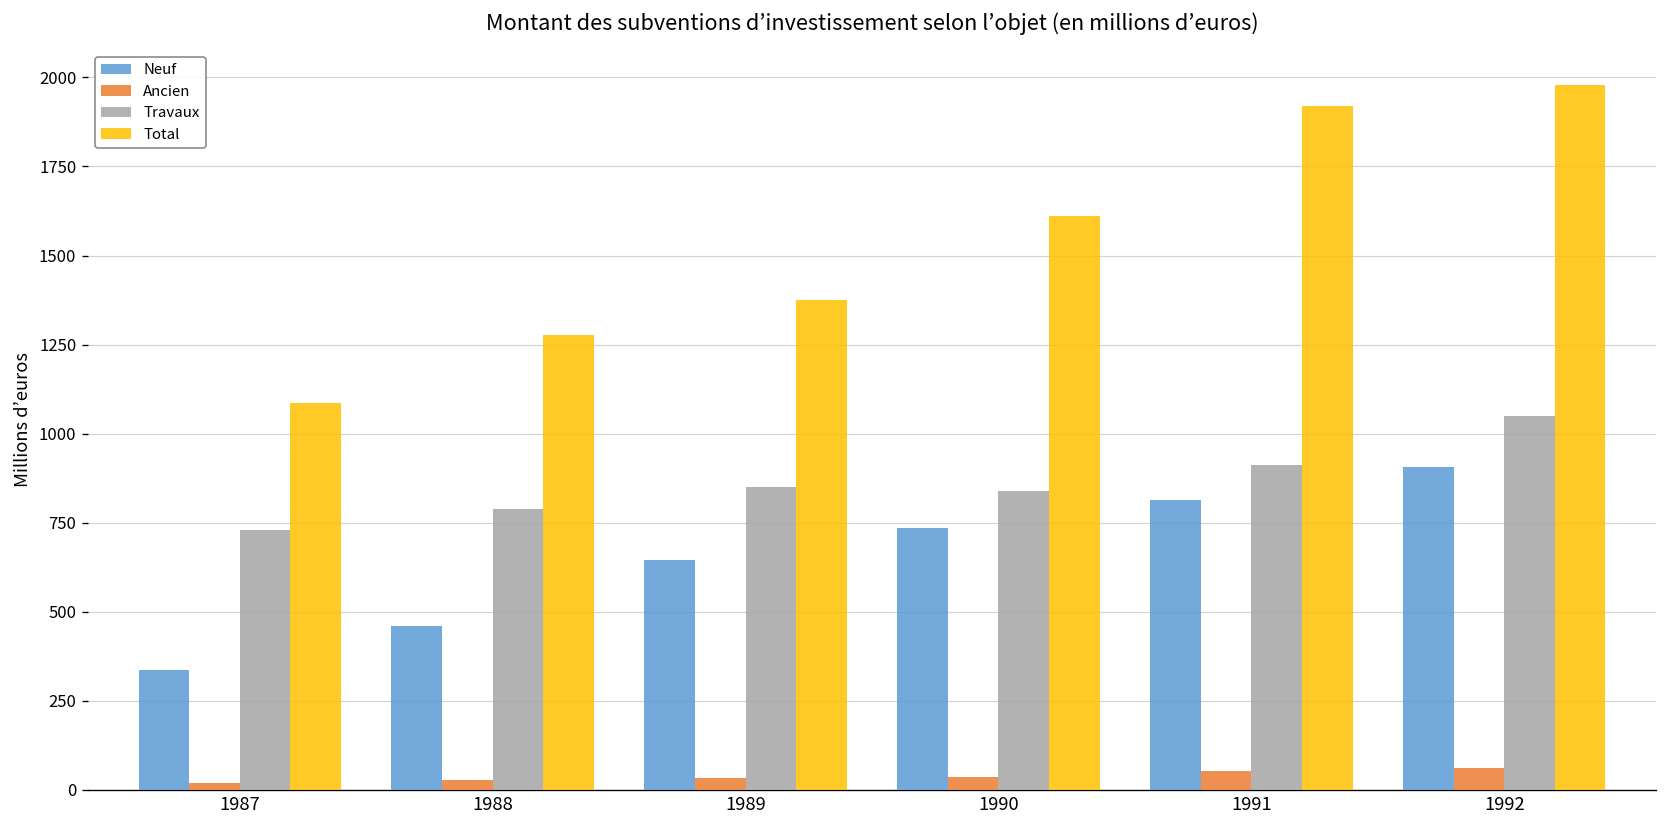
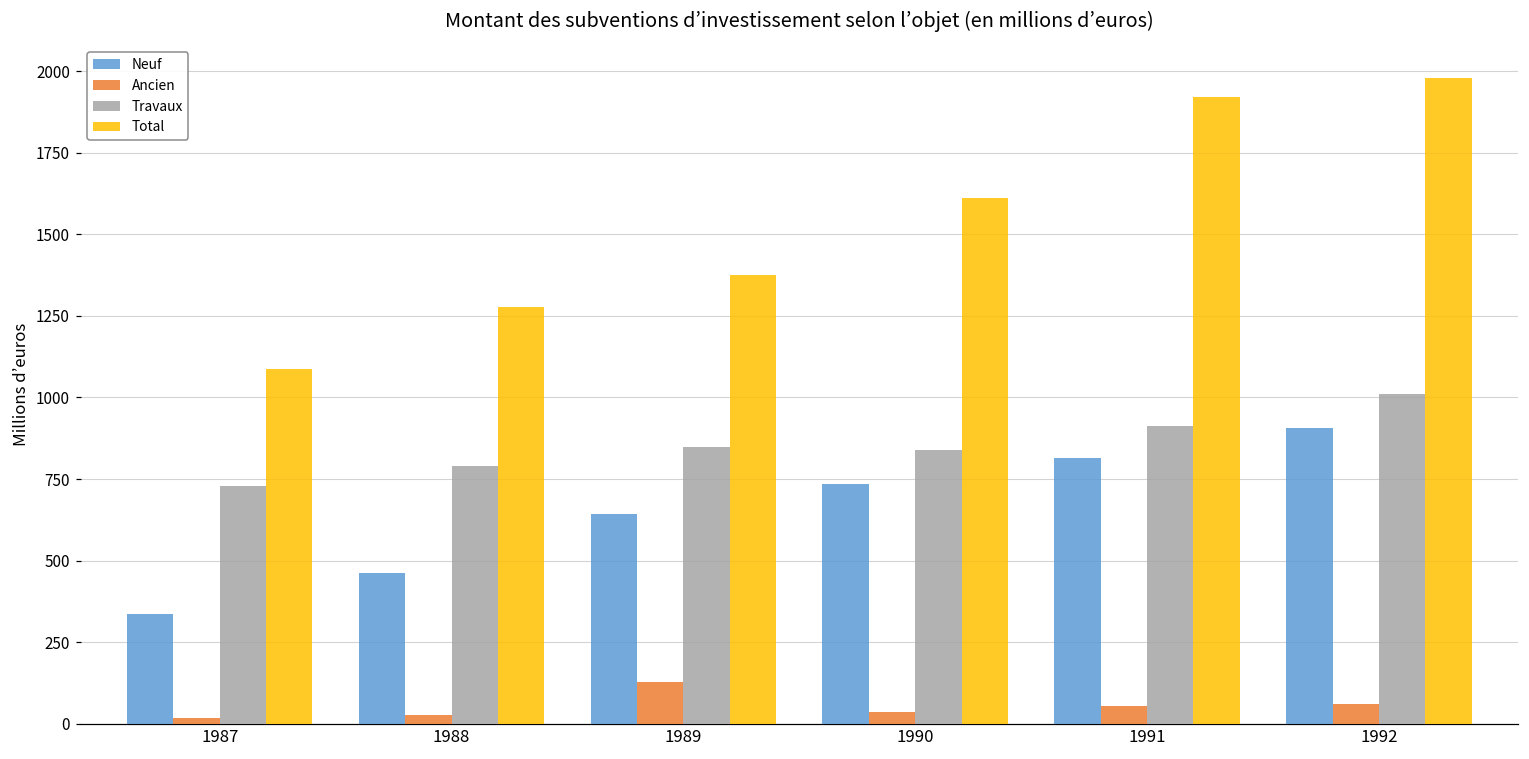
Ancien, 1989: 30 -> 130
Travaux, 1992: 1050 -> 1010
